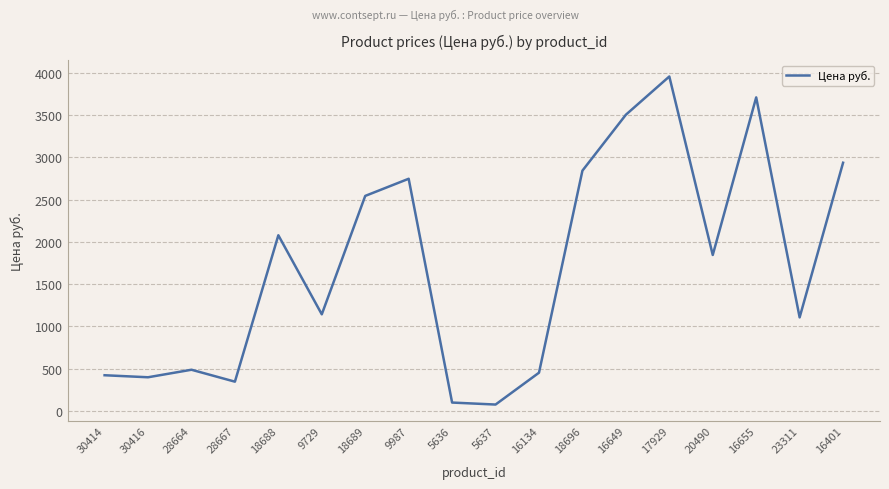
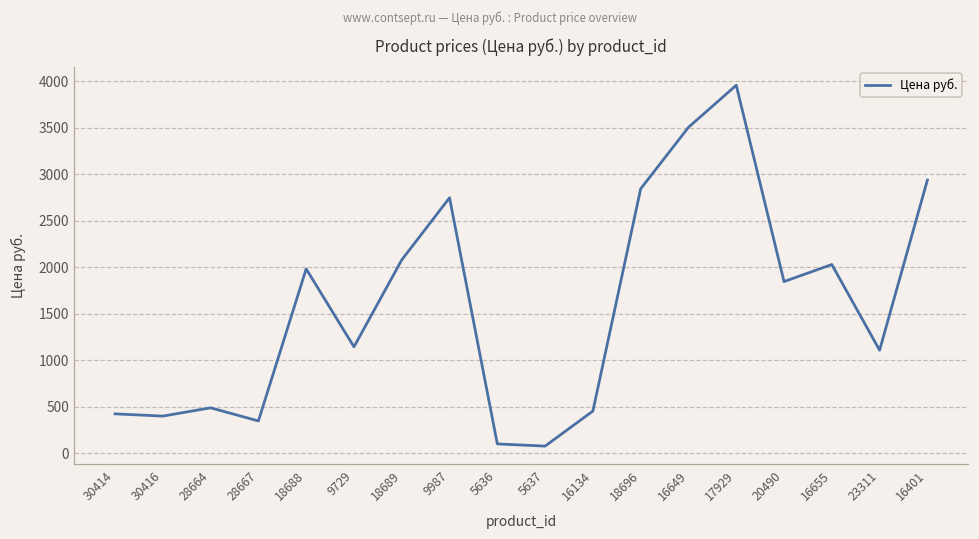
18688: 2100 -> 2000
18689: 2500 -> 2100
16655: 3700 -> 2000
